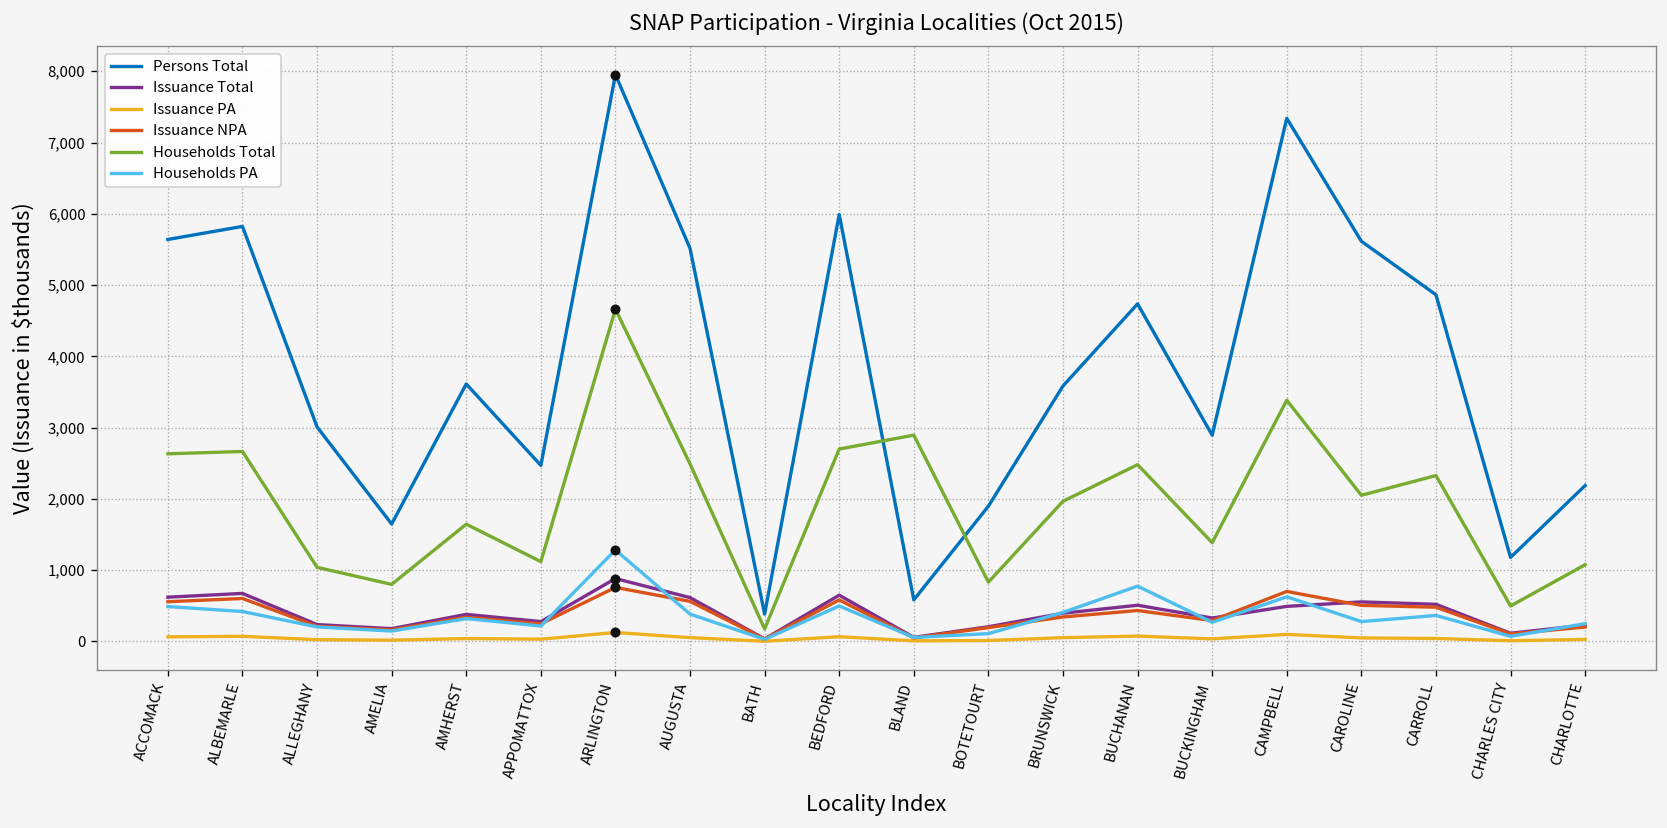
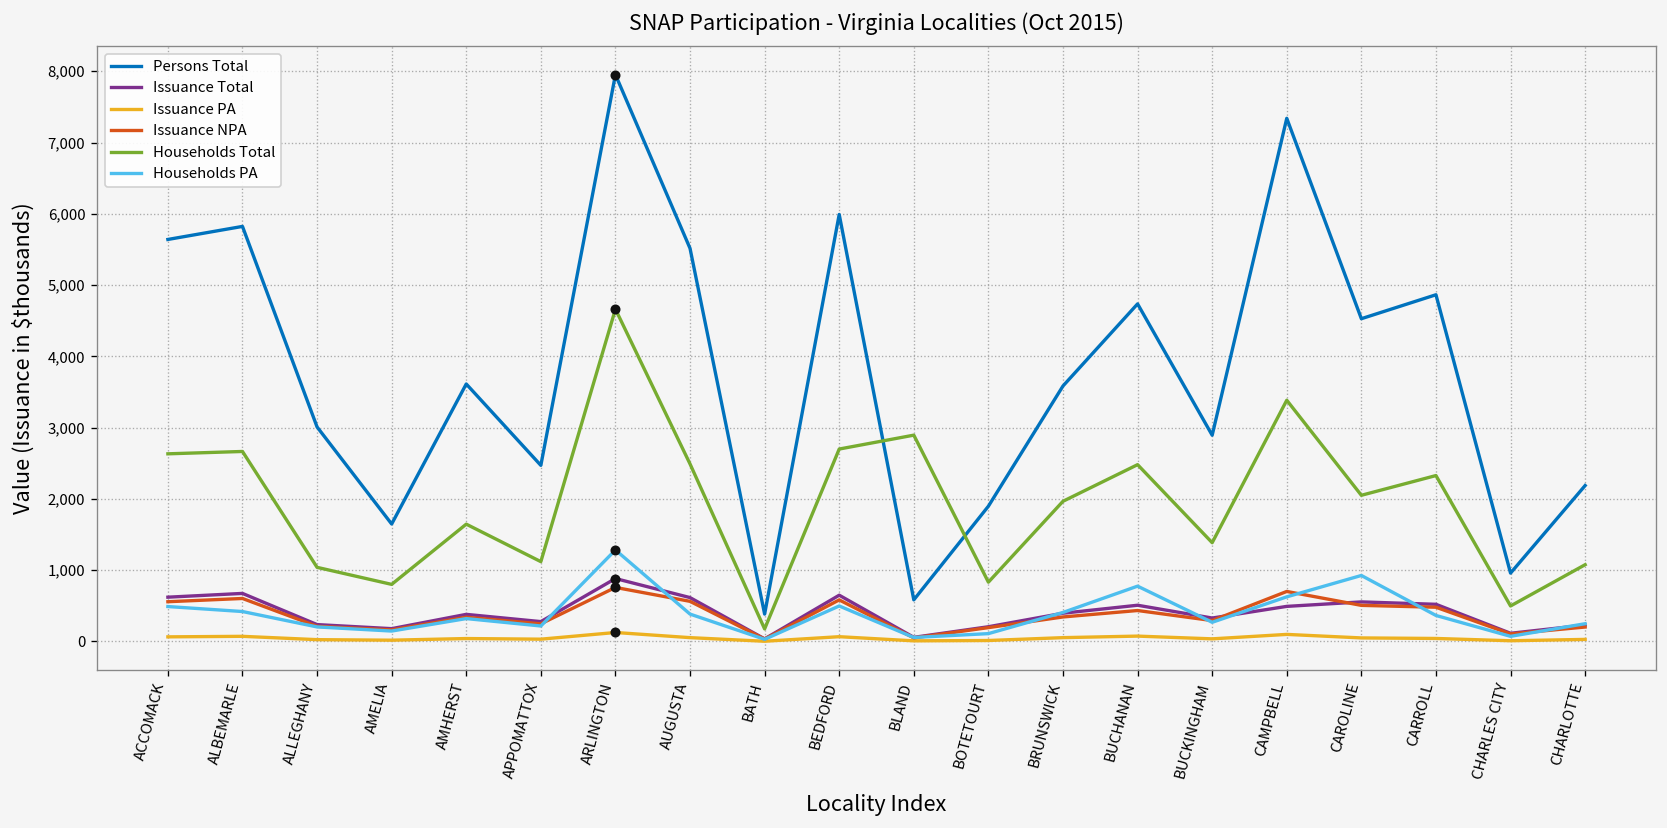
Persons Total, CAROLINE: 5,600 -> 4,500
Households PA, CAROLINE: 300 -> 900
Persons Total, CHARLES CITY: 1,200 -> 1,000
